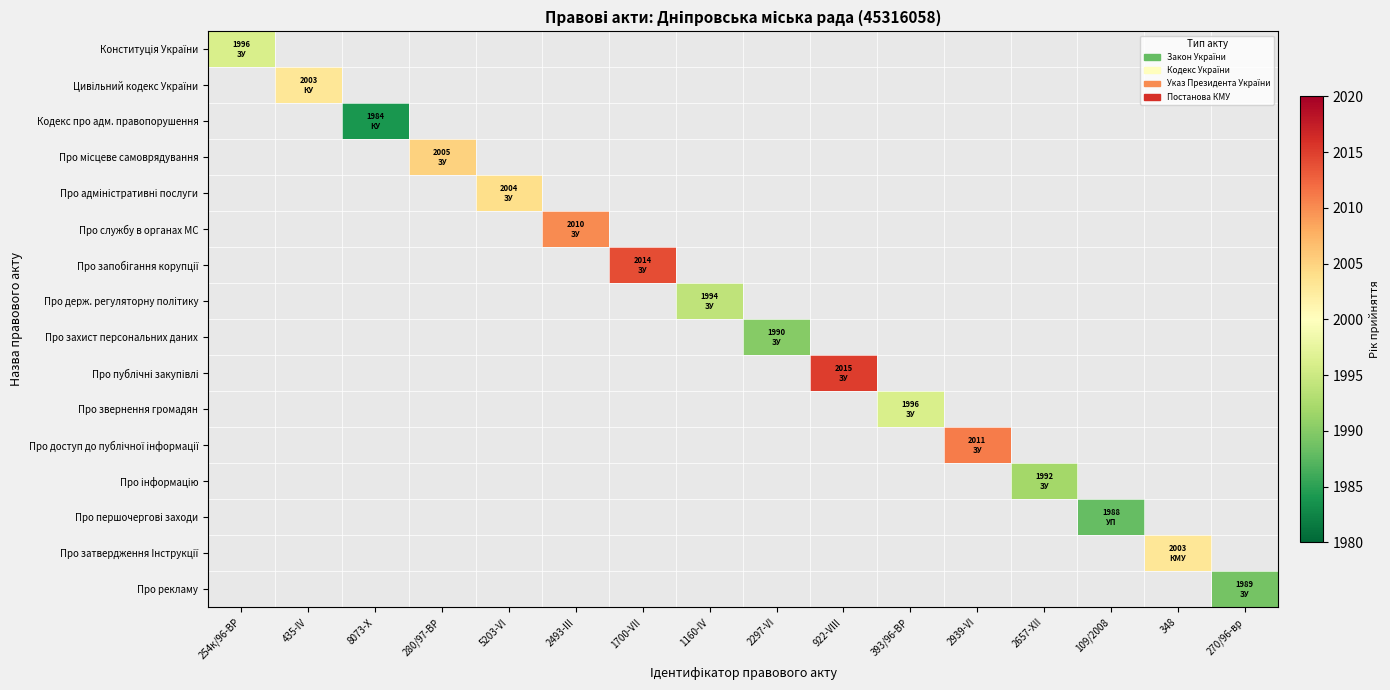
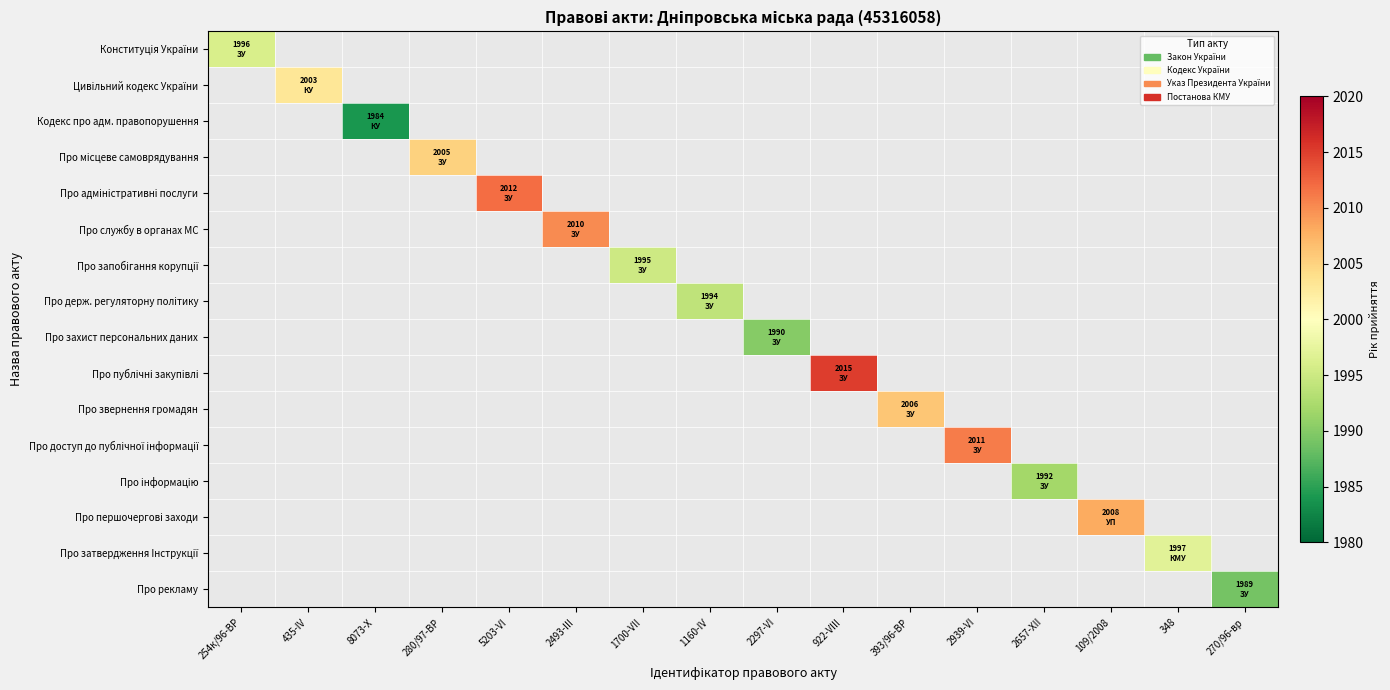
Про адміністративні послуги, 5203-VI: 2004 -> 2012
Про запобігання корупції, 1700-VII: 2014 -> 1995
Про звернення громадян, 393/96-ВР: 1996 -> 2006
Про першочергові заходи, 109/2008: 1988 -> 2008
Про затвердження Інструкції, 348: 2003 -> 1997
